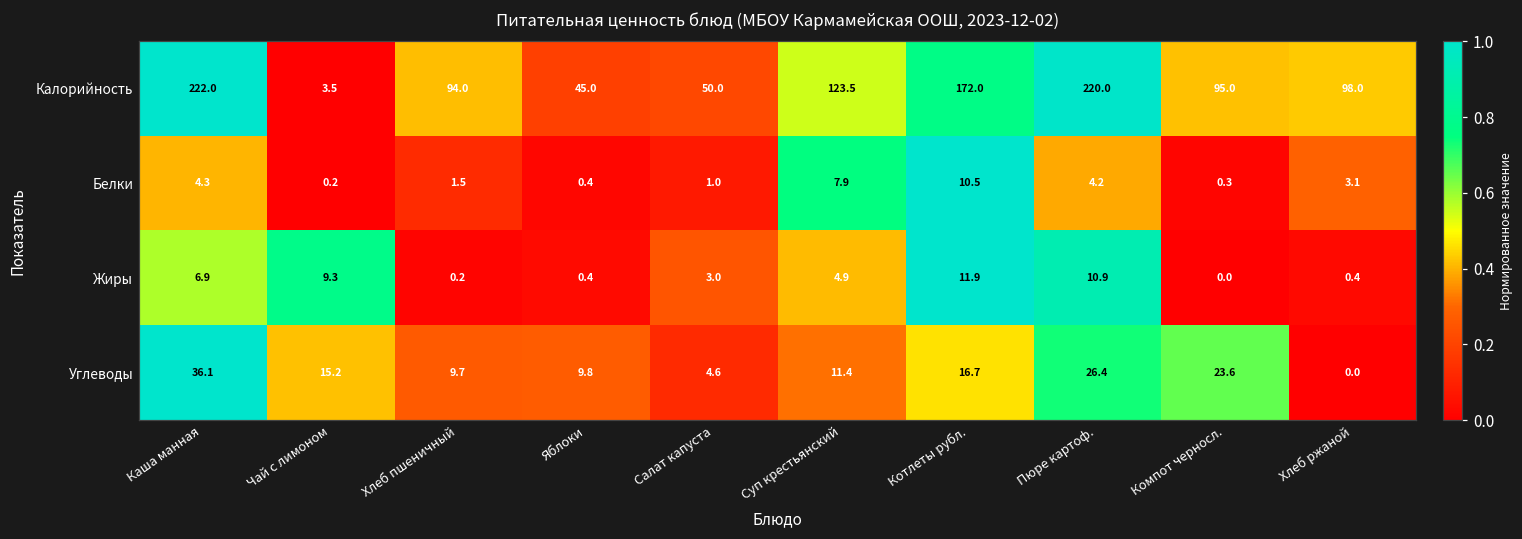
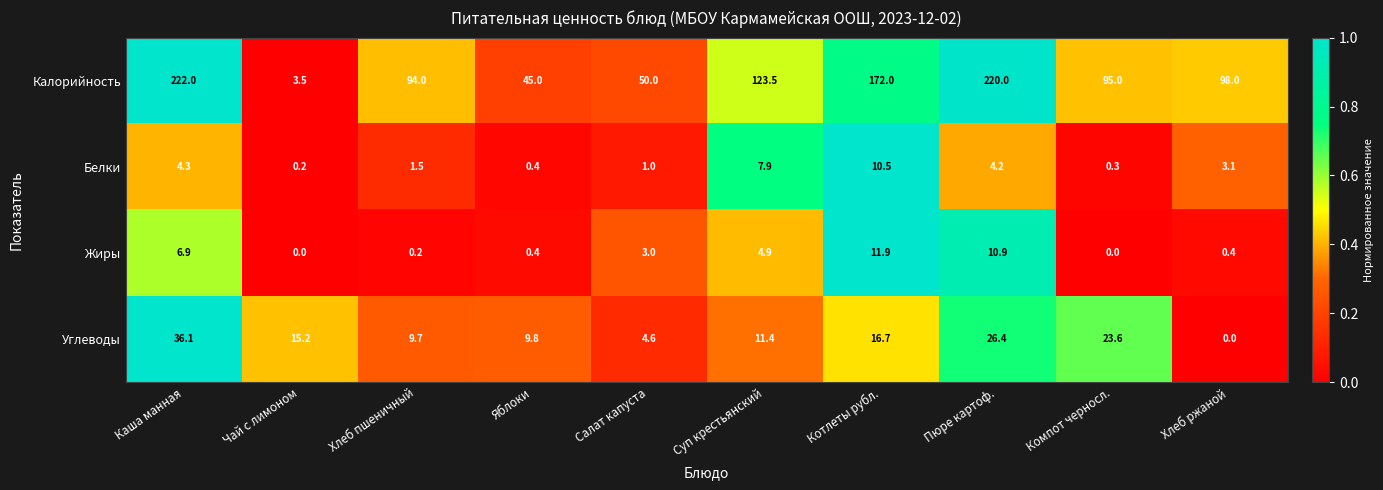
Жиры, Чай с лимоном: 9.3 -> 0.0
